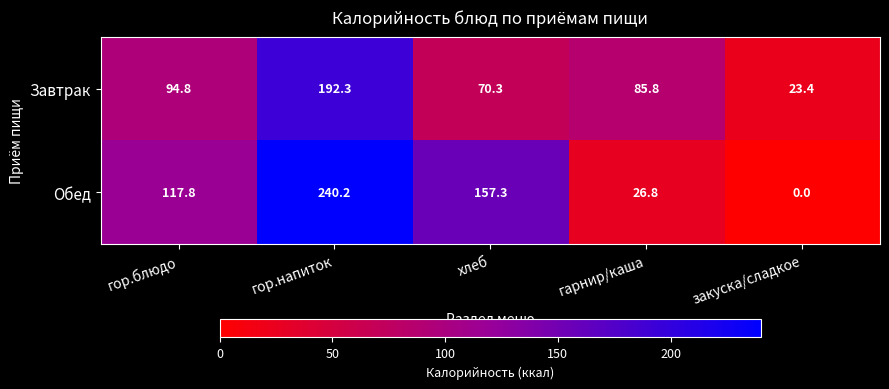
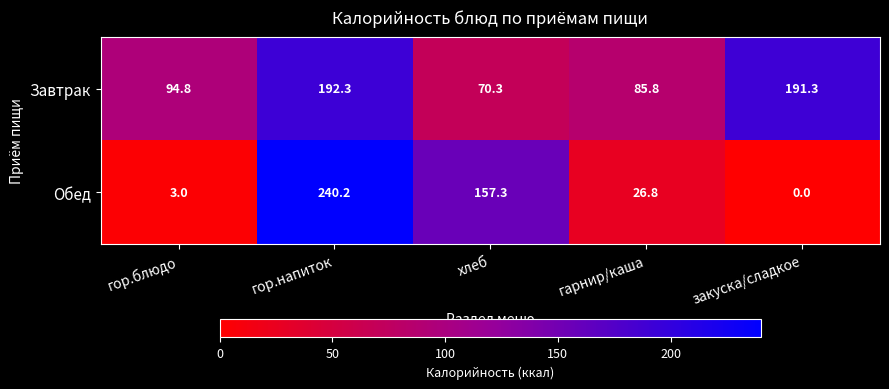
Завтрак, закуска/сладкое: 23.4 -> 191.3
Обед, гор.блюдо: 117.8 -> 3.0
